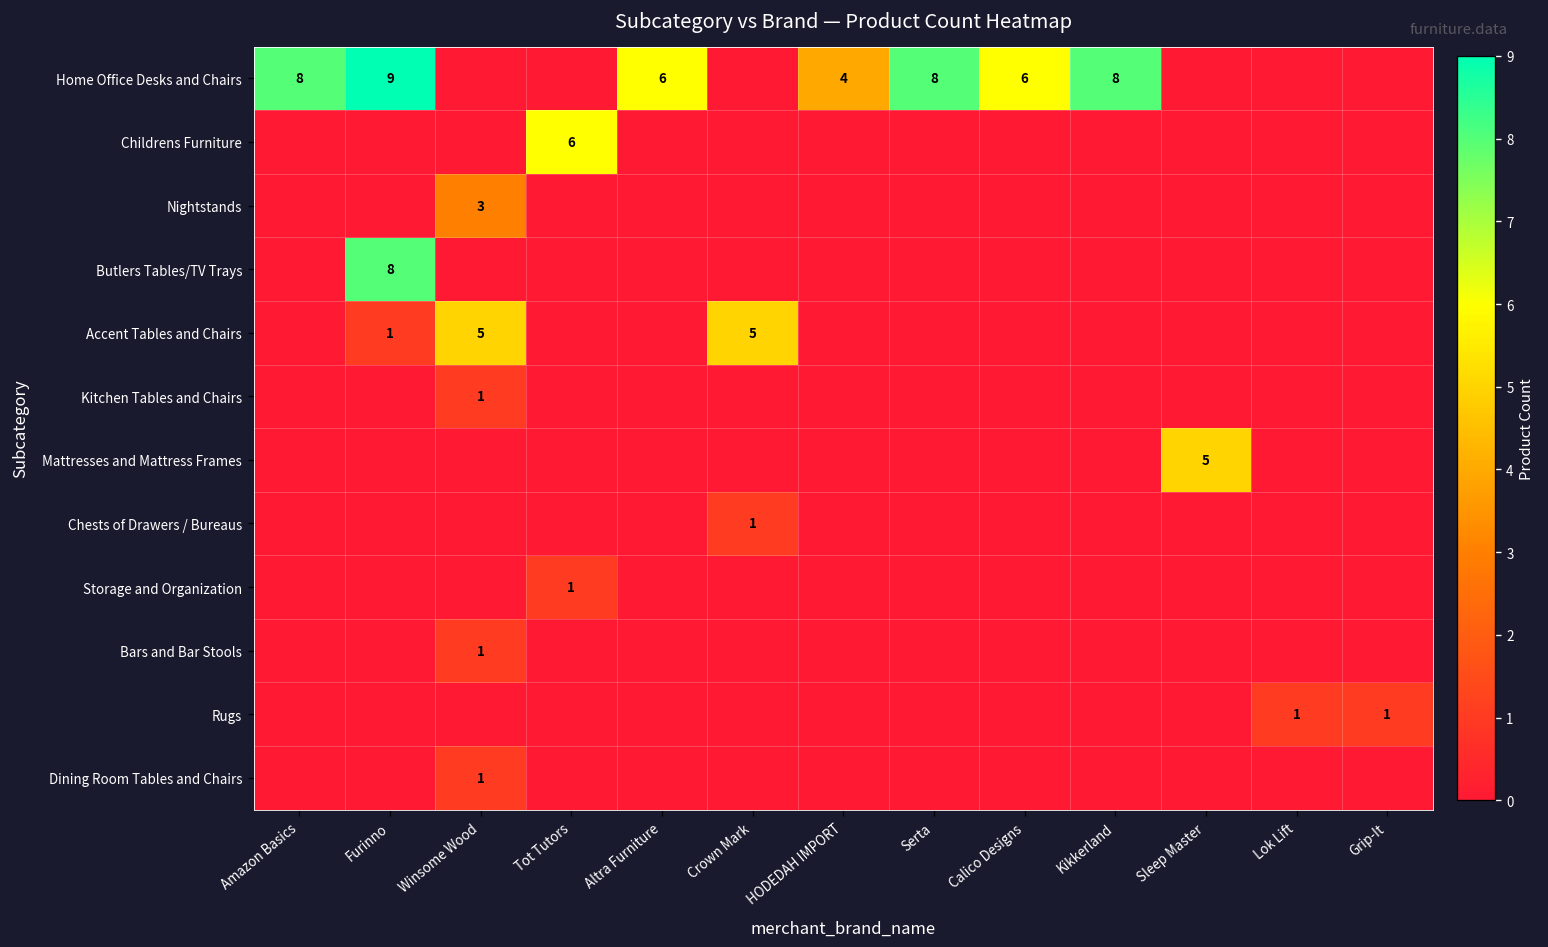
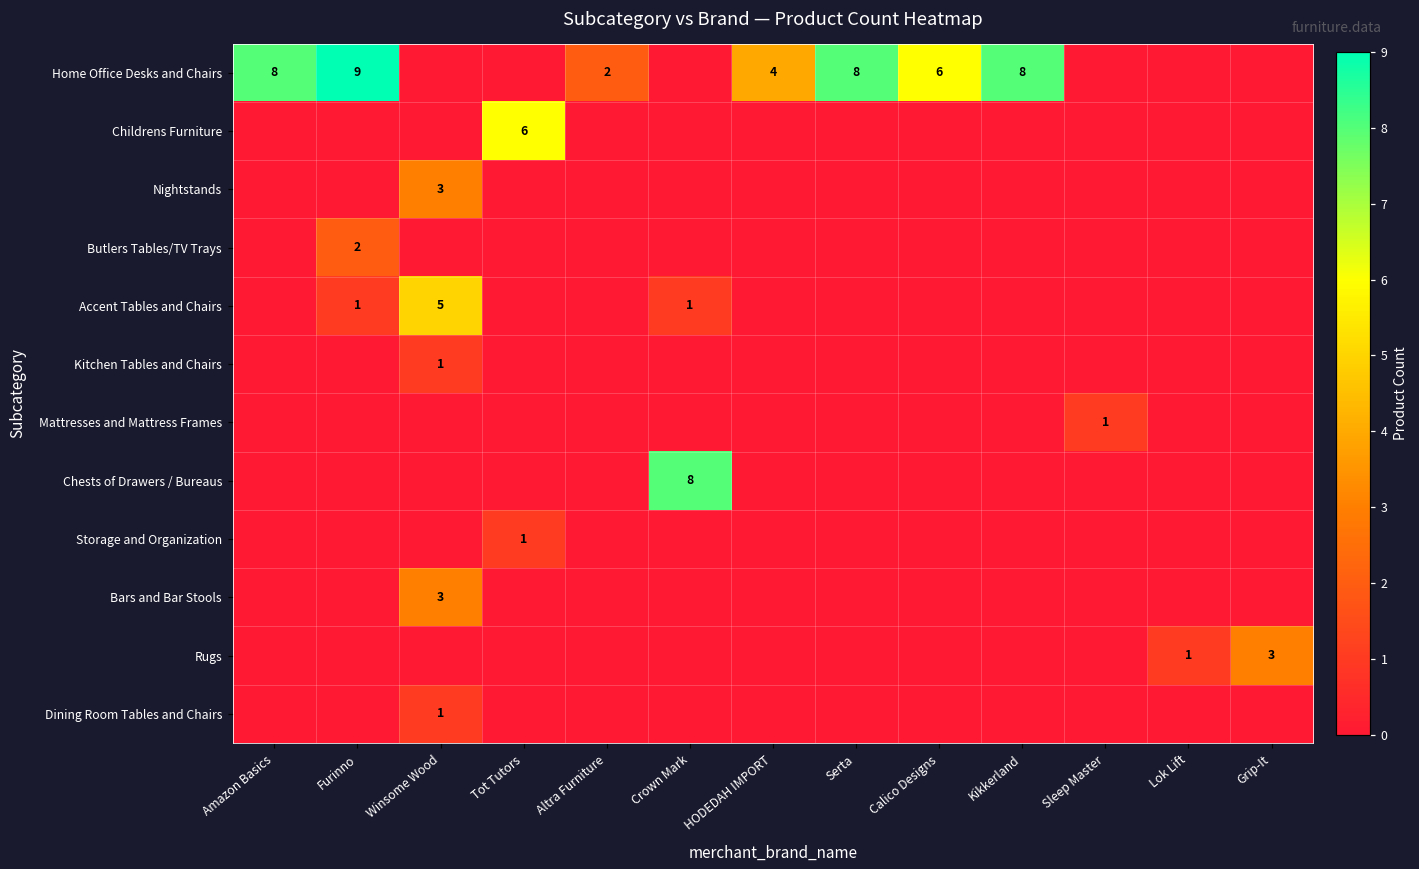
Home Office Desks and Chairs, Altra Furniture: 6 -> 2
Butlers Tables/TV Trays, Furinno: 8 -> 2
Accent Tables and Chairs, Crown Mark: 5 -> 1
Mattresses and Mattress Frames, Sleep Master: 5 -> 1
Chests of Drawers / Bureaus, Crown Mark: 1 -> 8
Bars and Bar Stools, Winsome Wood: 1 -> 3
Rugs, Grip-It: 1 -> 3
